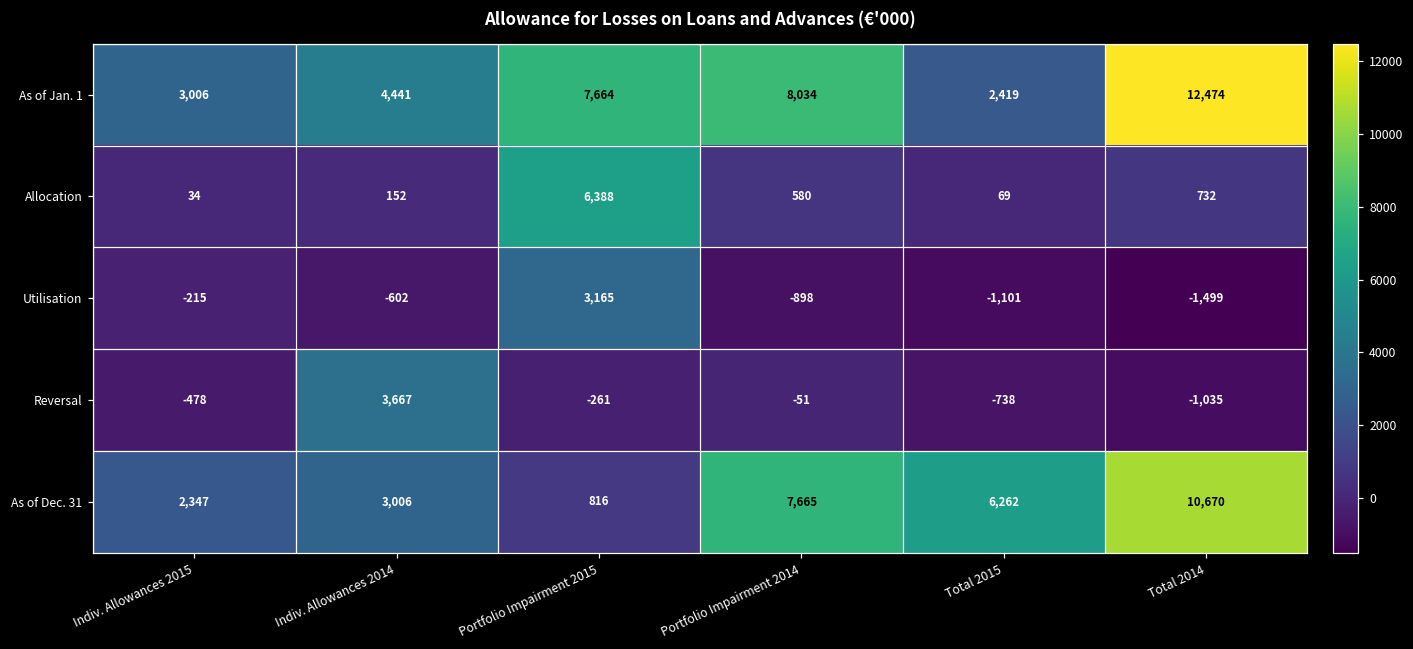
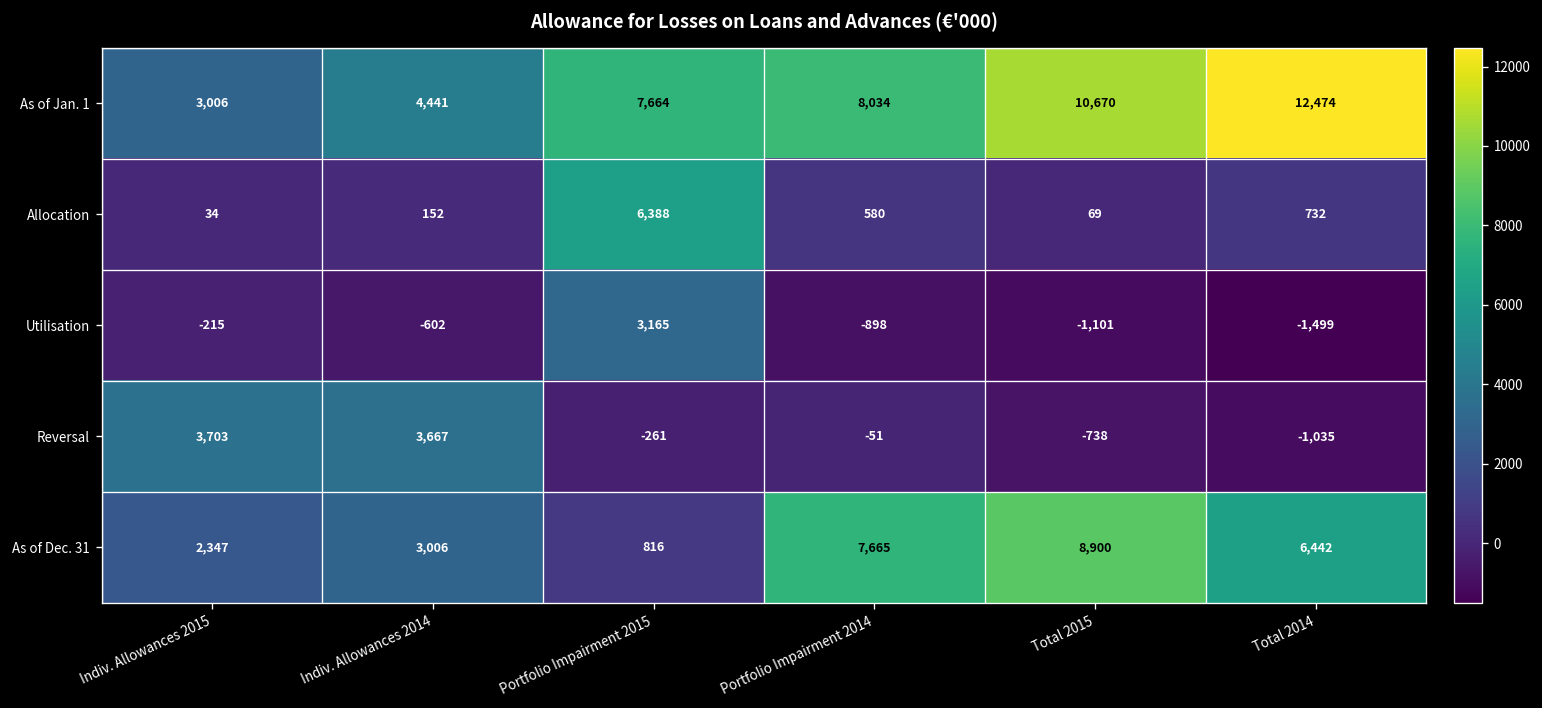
As of Jan. 1, Total 2015: 2,419 -> 10,670
Reversal, Indiv. Allowances 2015: -478 -> 3,703
As of Dec. 31, Total 2015: 6,262 -> 8,900
As of Dec. 31, Total 2014: 10,670 -> 6,442
